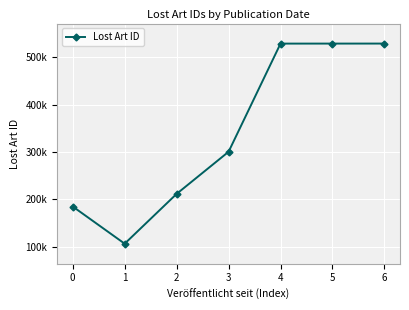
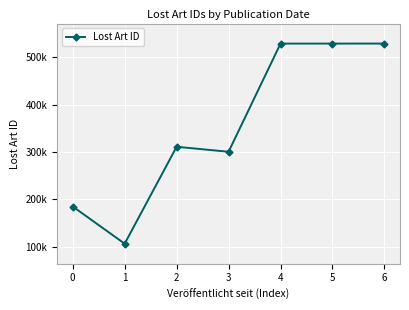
2: 210000 -> 310000
